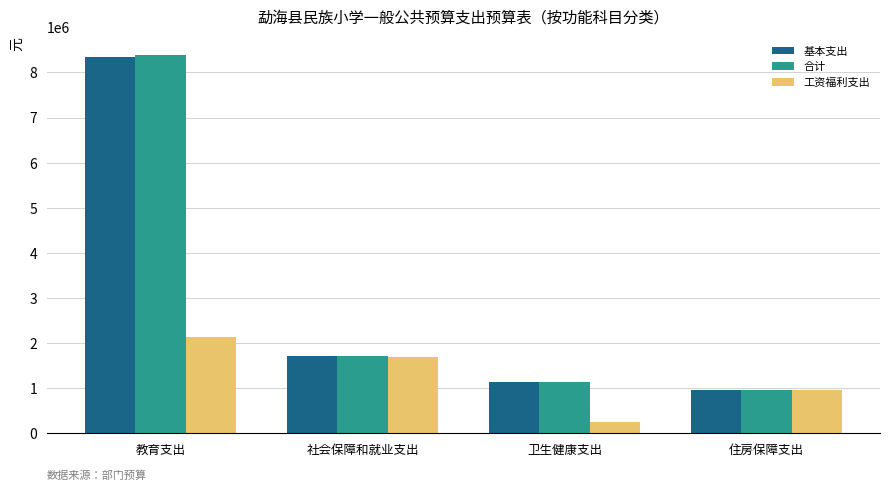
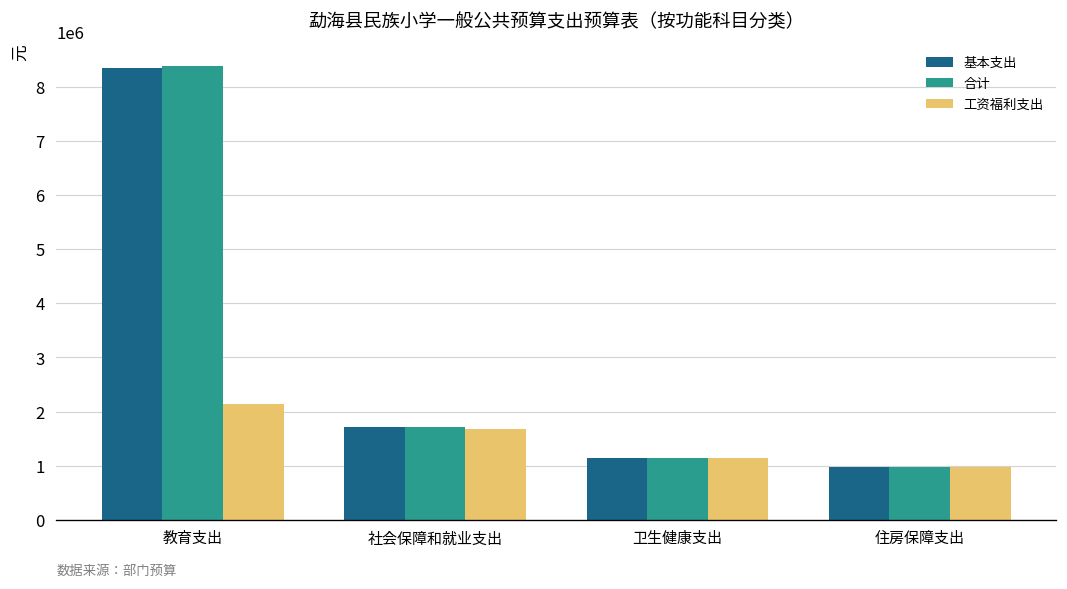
工资福利支出, 卫生健康支出: 300000 -> 1100000
